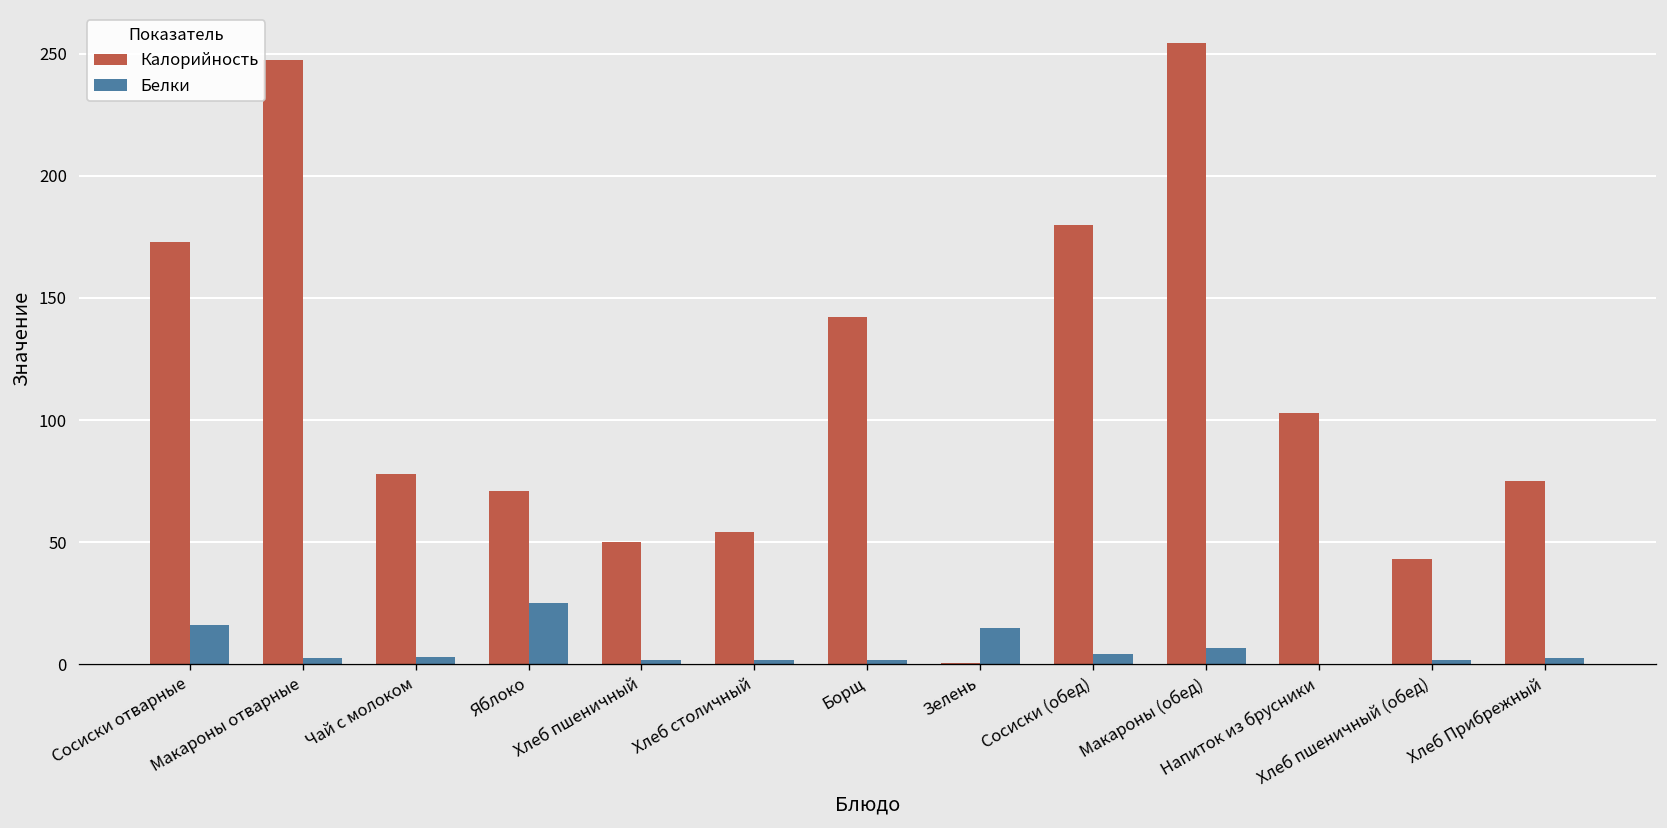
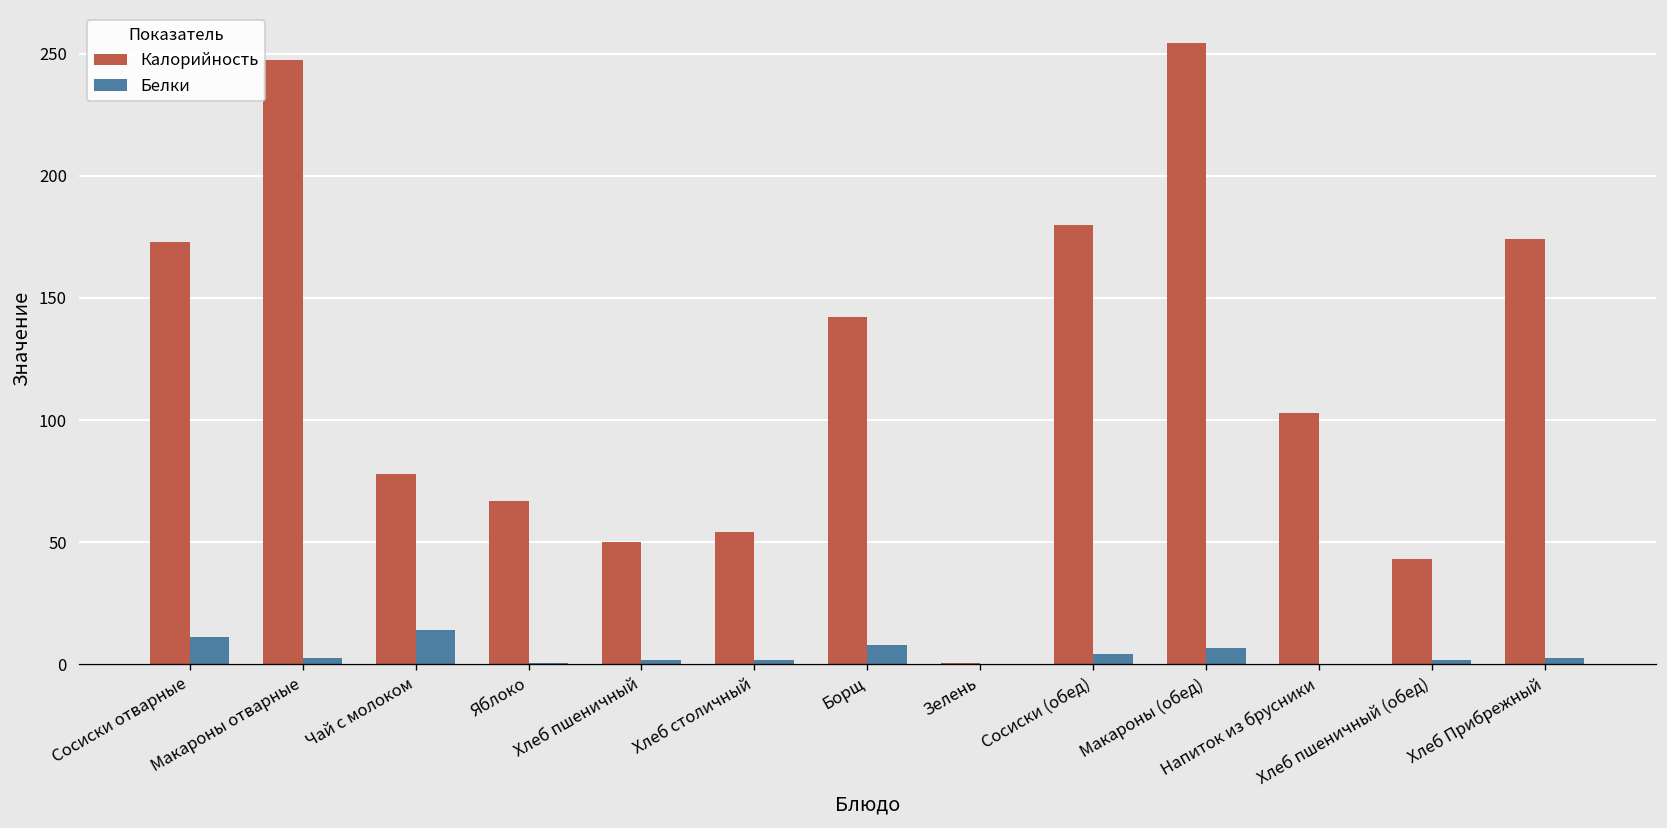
Белки, Сосиски отварные: 16 -> 11
Белки, Чай с молоком: 3 -> 14
Калорийность, Яблоко: 71 -> 67
Белки, Яблоко: 25 -> 1
Белки, Борщ: 2 -> 8
Белки, Зелень: 15 -> 0
Калорийность, Хлеб Прибрежный: 75 -> 174
